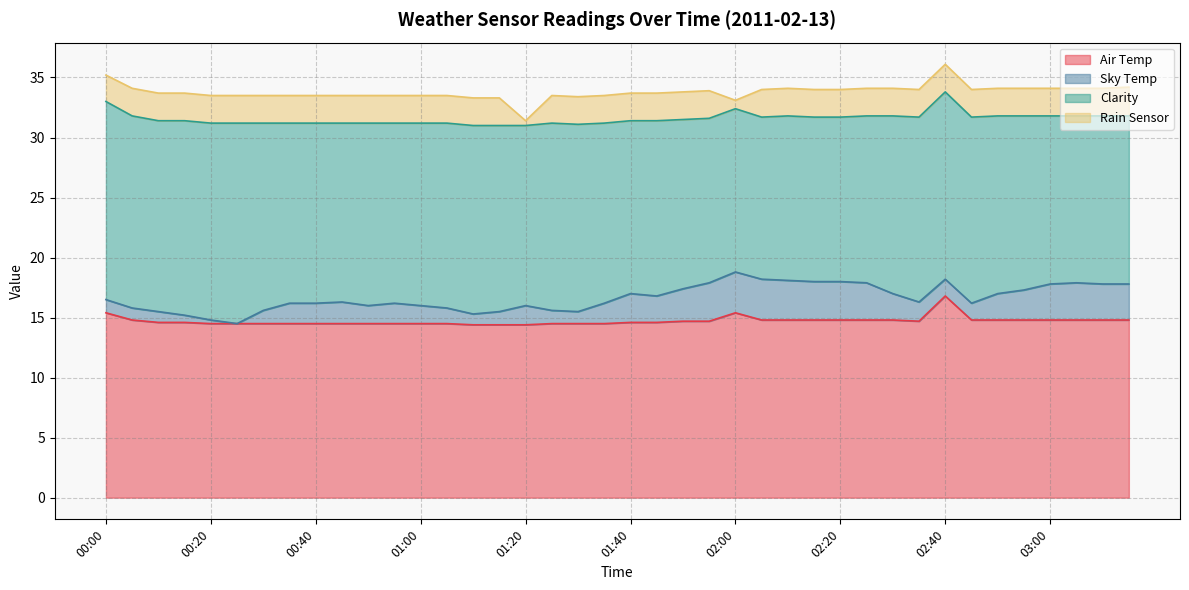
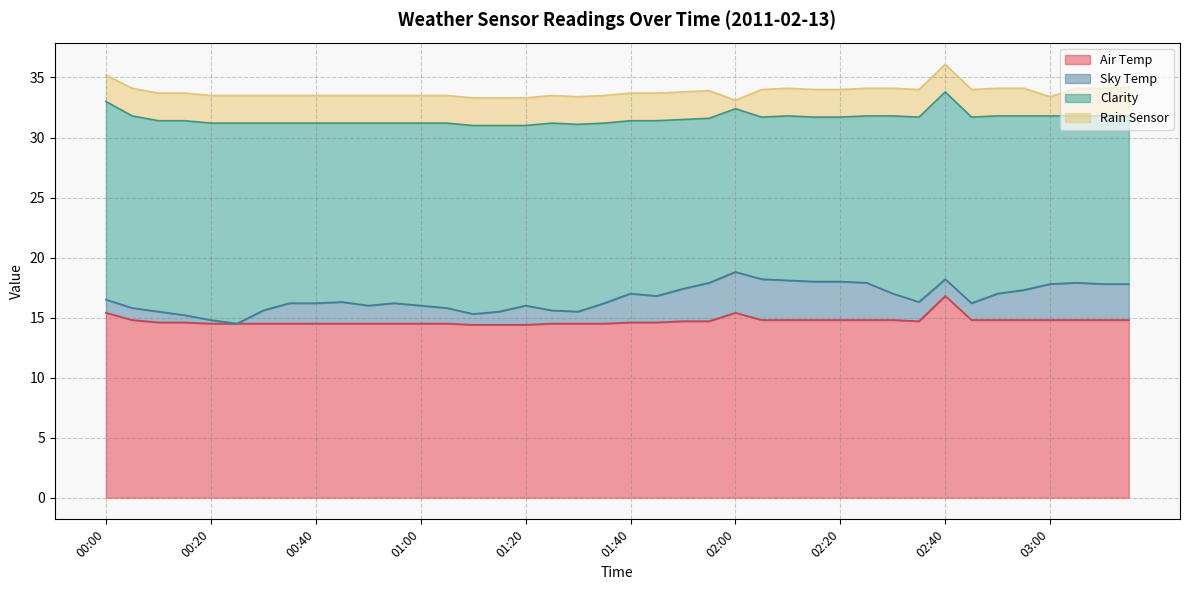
Rain Sensor, 01:20: 0.4 -> 2.3
Rain Sensor, 03:00: 2.3 -> 1.6
